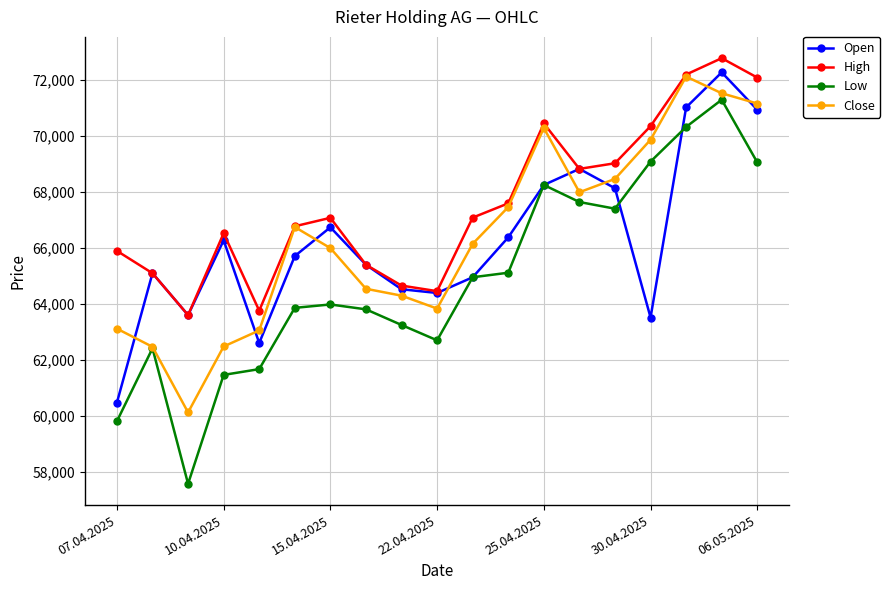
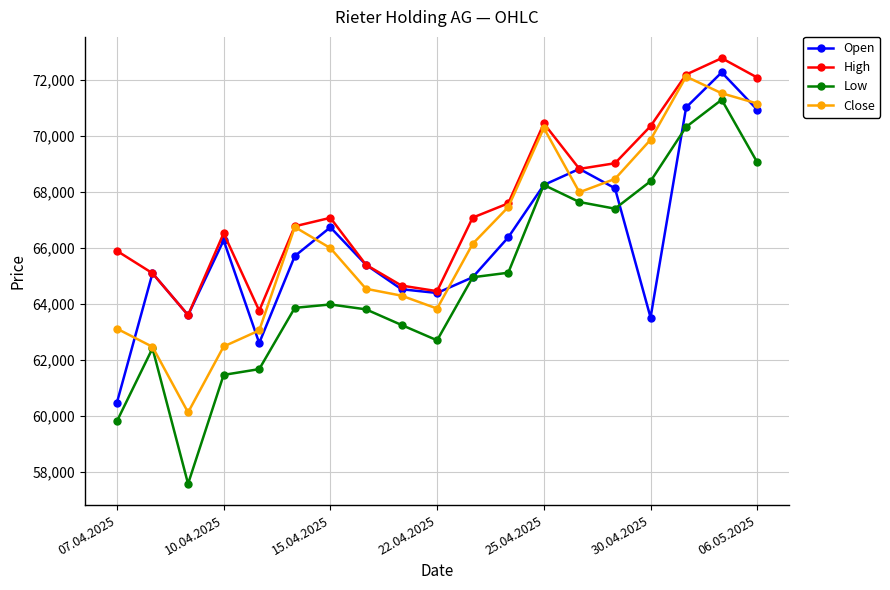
Low, 30.04.2025: 69,100 -> 68,400
